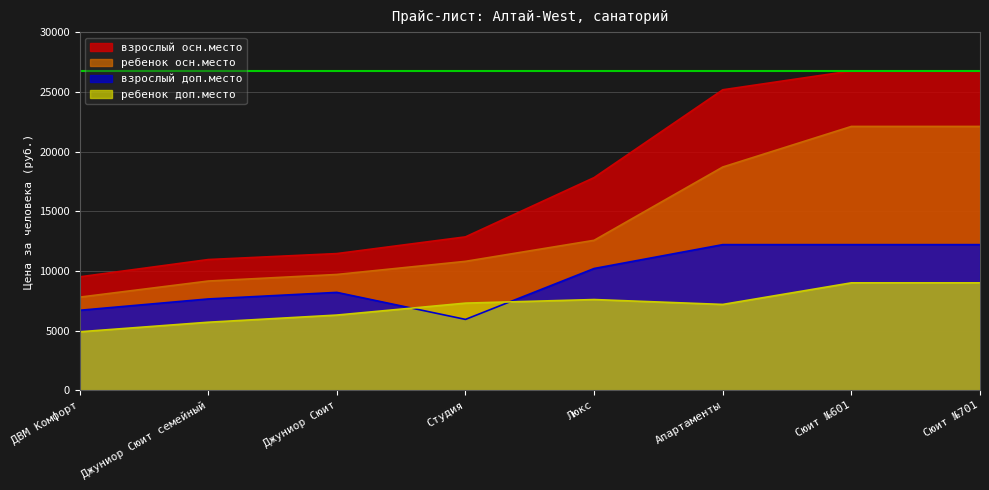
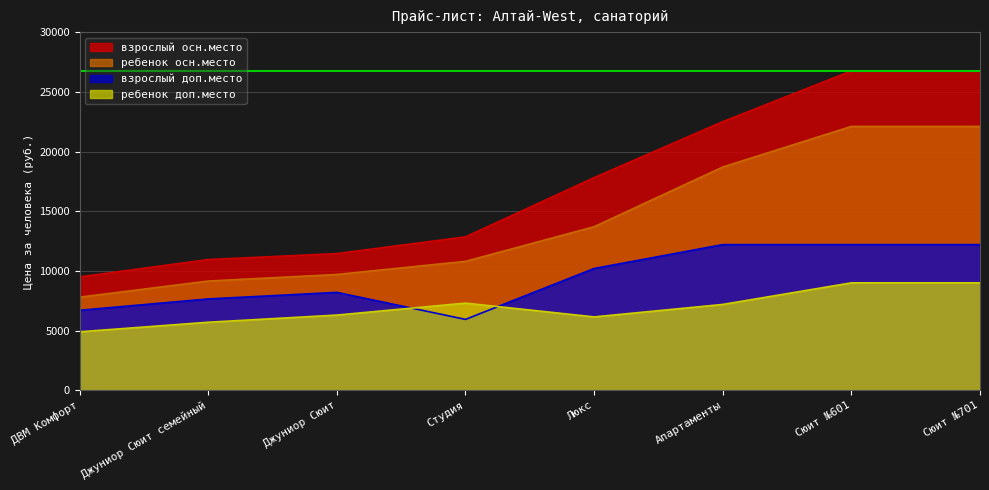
ребенок осн.место, Люкс: 12600 -> 13700
ребенок доп.место, Люкс: 7600 -> 6100
взрослый осн.место, Апартаменты: 25200 -> 22500
